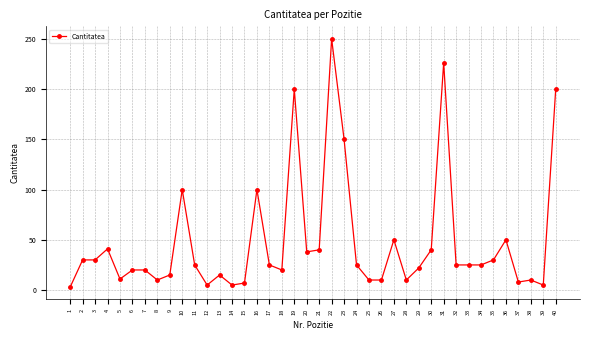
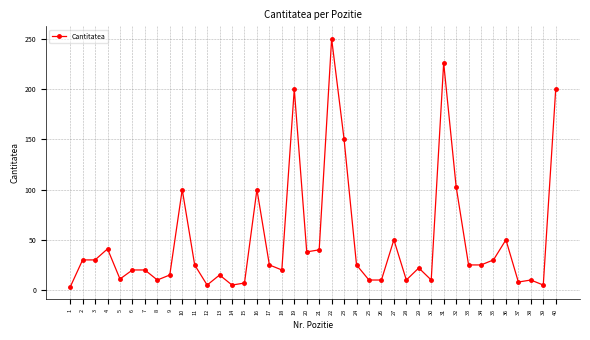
30: 40 -> 10
32: 25 -> 103
